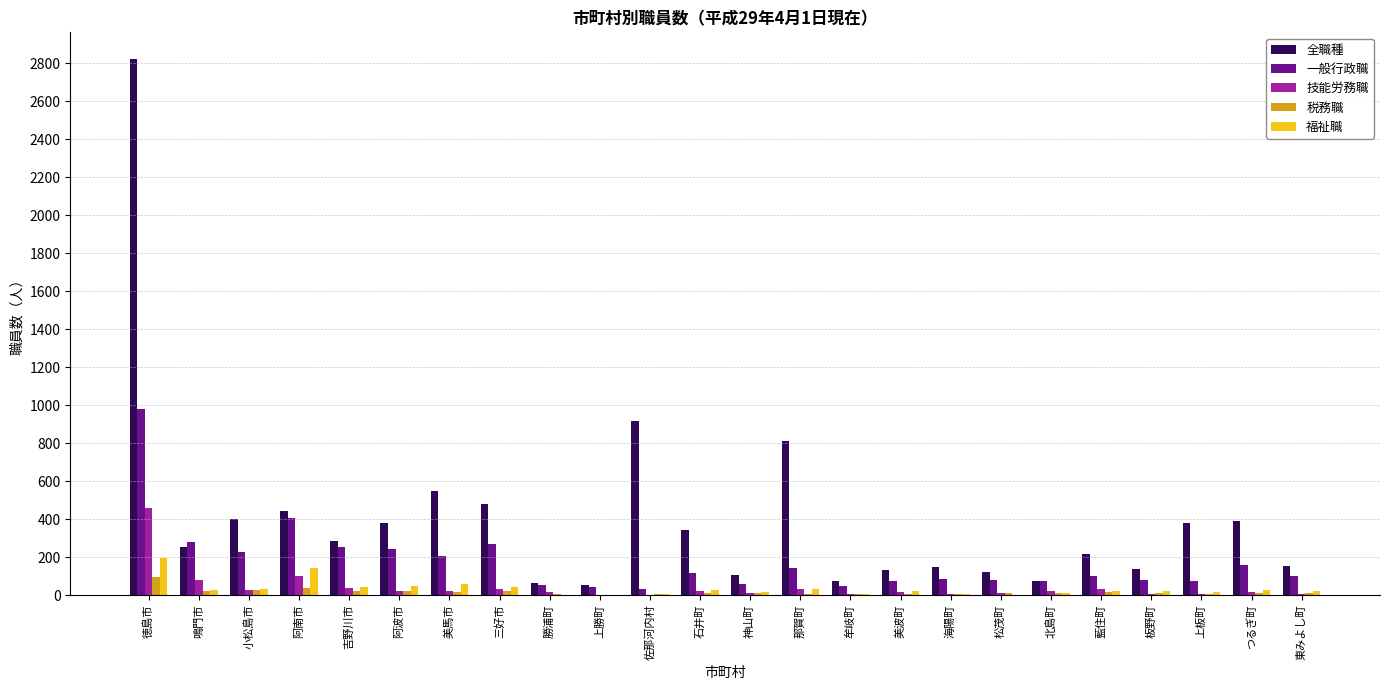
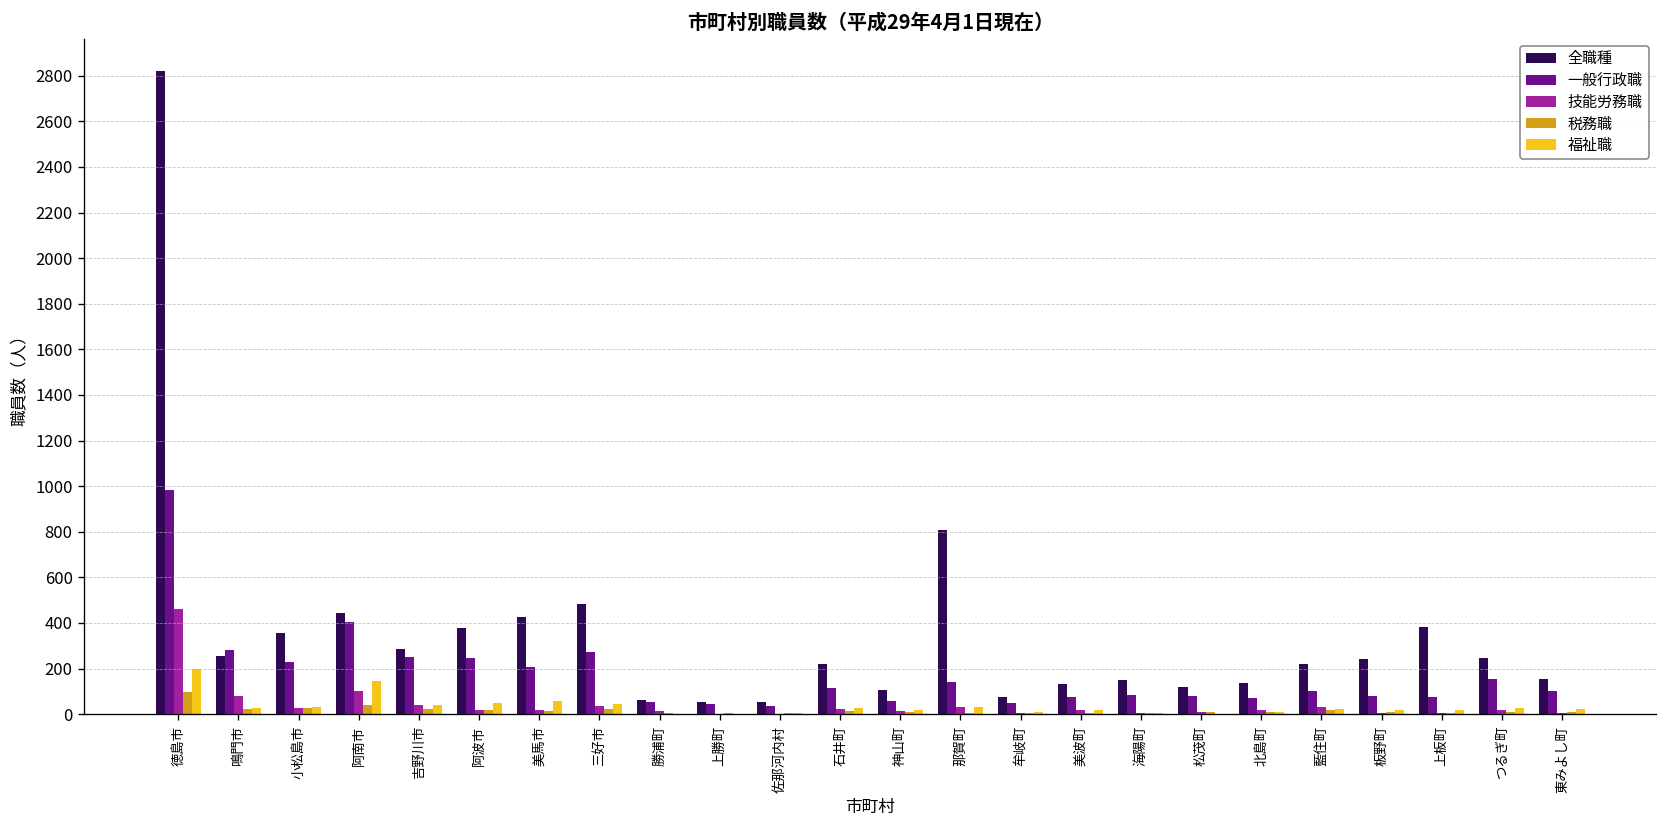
全職種, 小松島市: 400 -> 360
全職種, 美馬市: 550 -> 430
全職種, 佐那河内村: 920 -> 50
全職種, 石井町: 340 -> 220
全職種, 北島町: 80 -> 140
全職種, 板野町: 140 -> 240
全職種, つるぎ町: 390 -> 240
